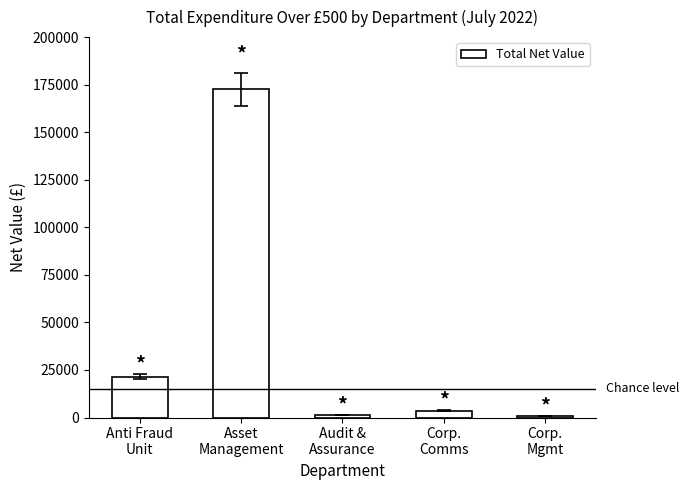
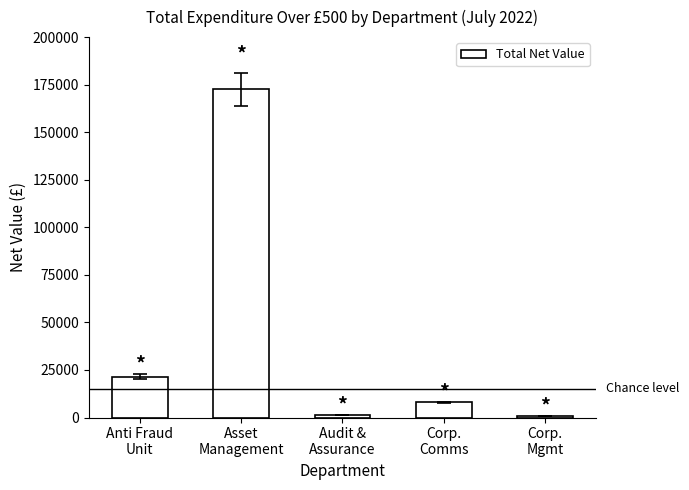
Total Net Value, Corp. Comms: 4000 -> 8000
